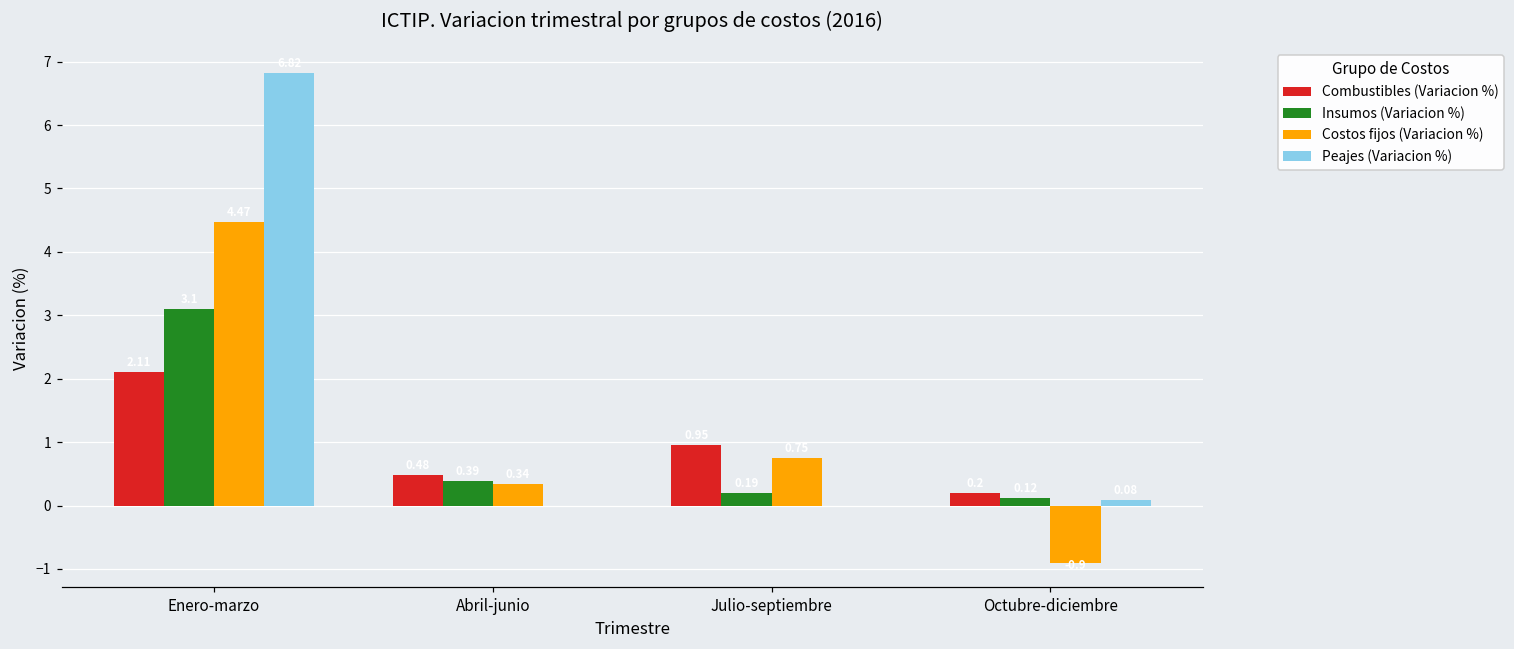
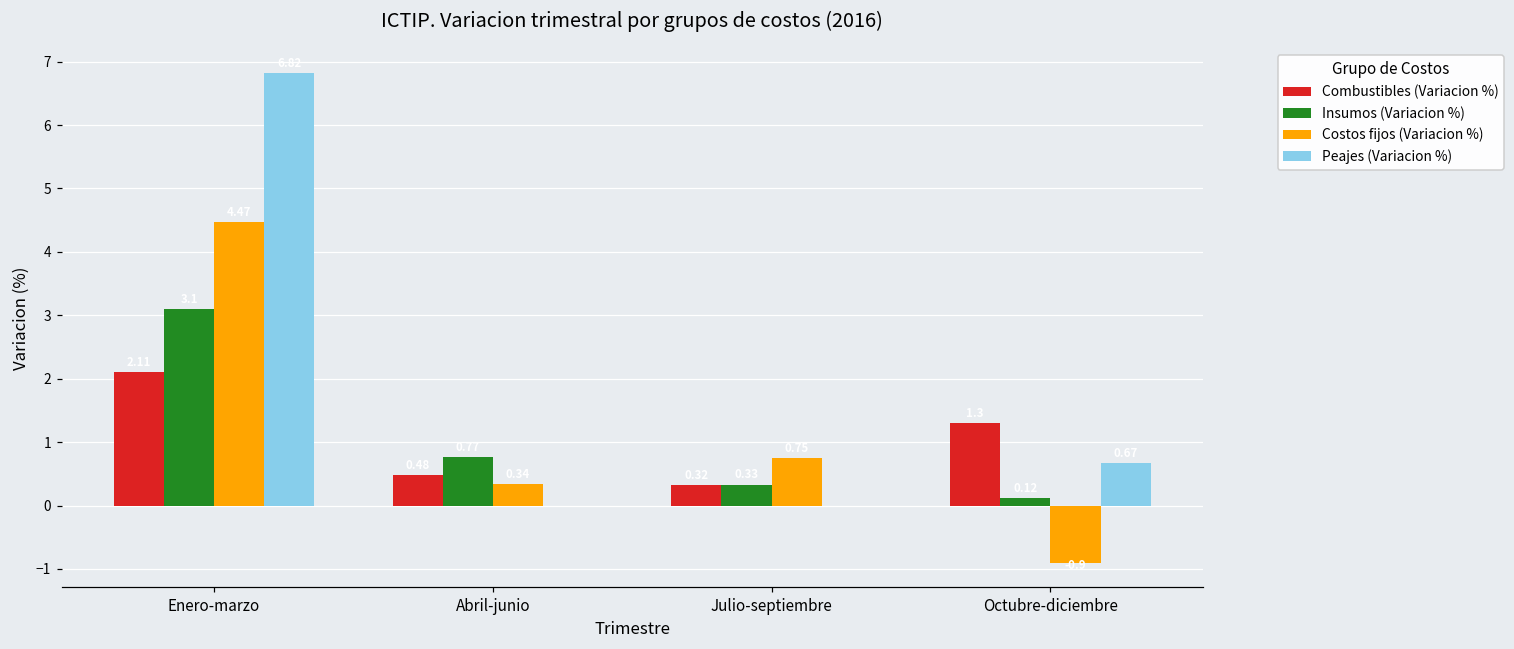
Insumos (Variacion %), Abril-junio: 0.4 -> 0.8
Combustibles (Variacion %), Julio-septiembre: 1.0 -> 0.3
Insumos (Variacion %), Julio-septiembre: 0.2 -> 0.3
Combustibles (Variacion %), Octubre-diciembre: 0.2 -> 1.3
Peajes (Variacion %), Octubre-diciembre: 0.1 -> 0.7
